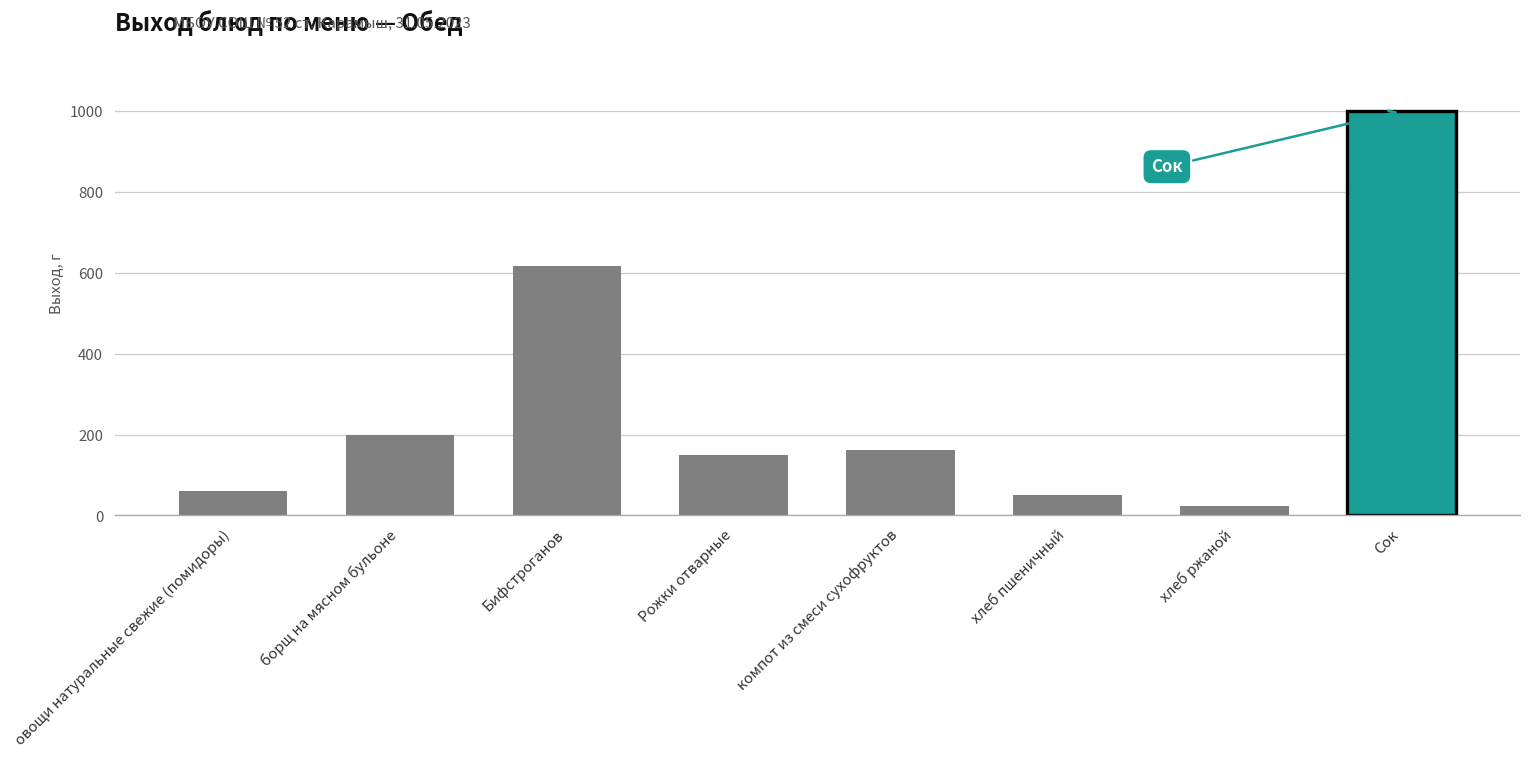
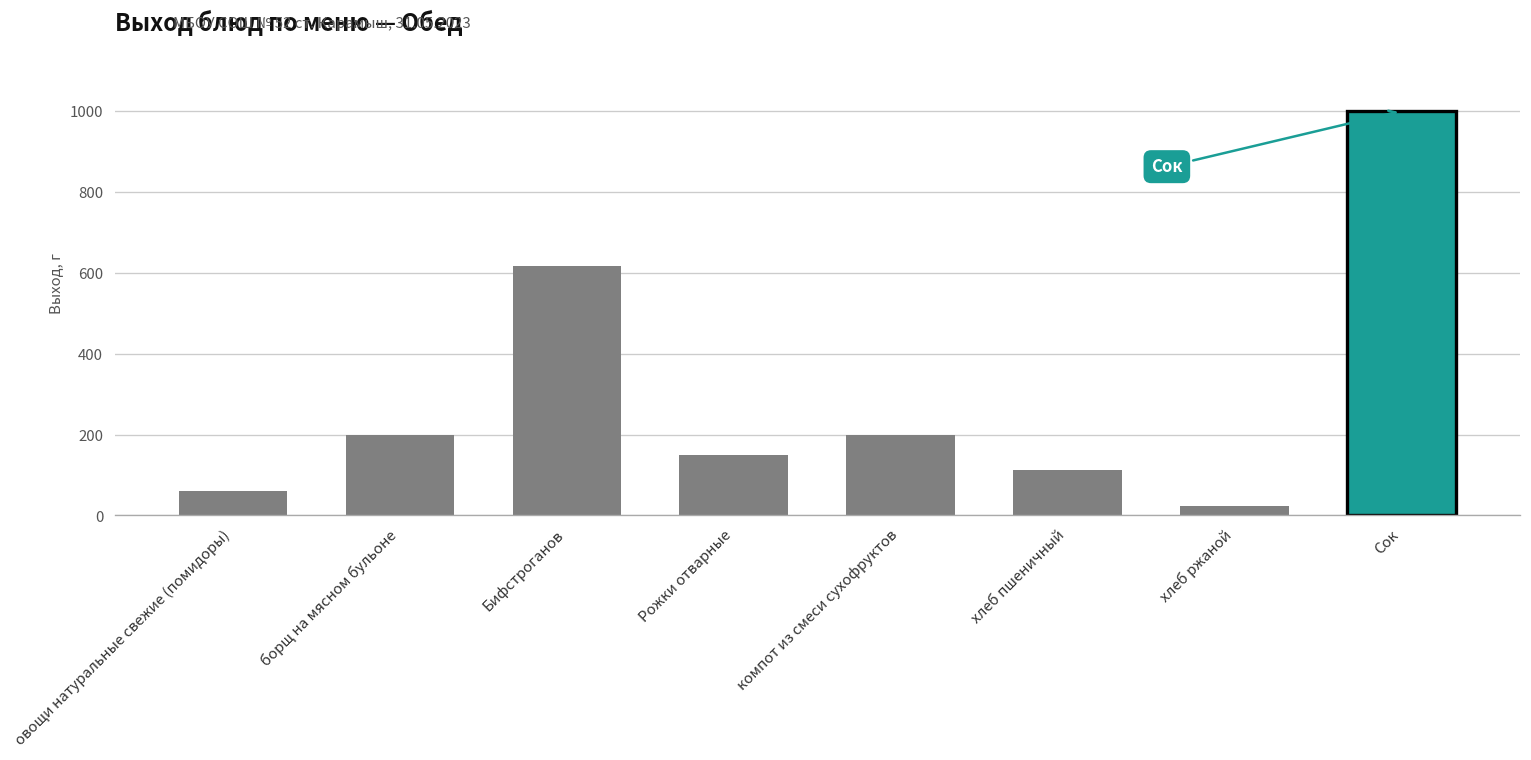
компот из смеси сухофруктов: 160 -> 200
хлеб пшеничный: 50 -> 110
